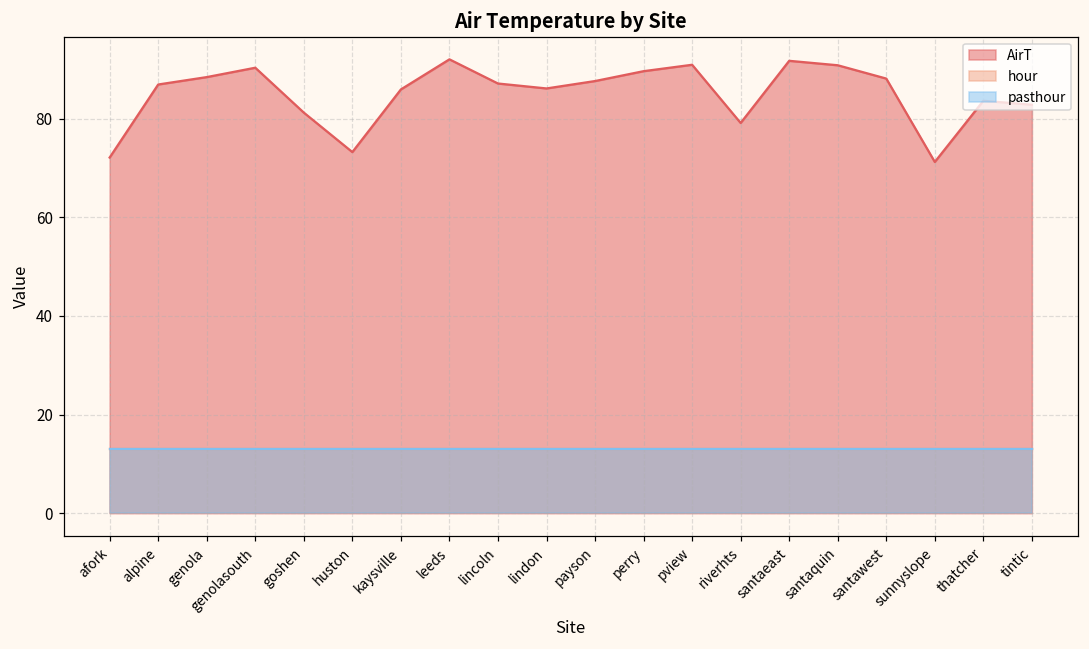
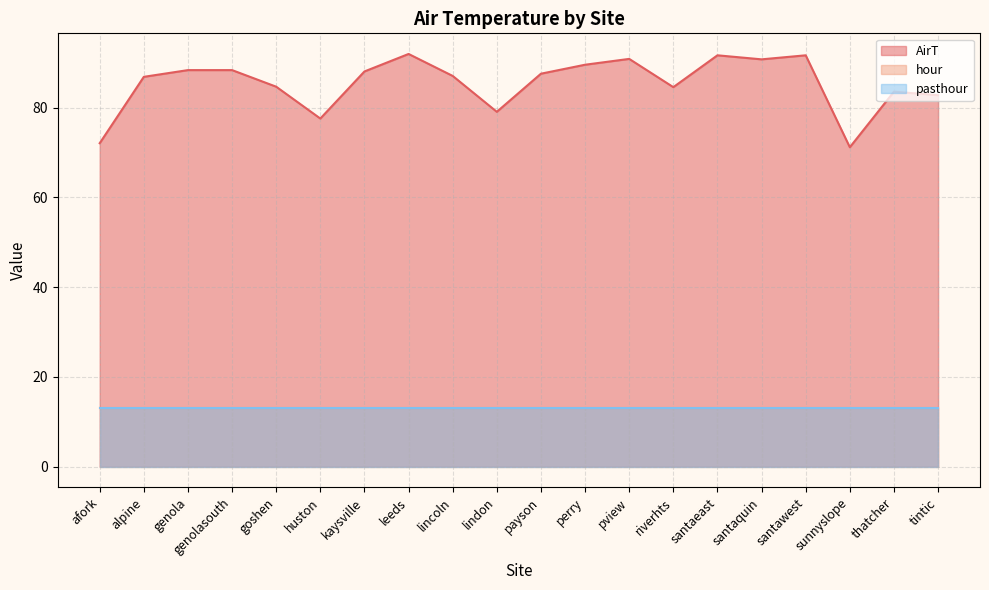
AirT, genolasouth: 90 -> 88
AirT, goshen: 81 -> 85
AirT, huston: 73 -> 78
AirT, kaysville: 86 -> 88
AirT, lindon: 86 -> 79
AirT, riverhts: 79 -> 85
AirT, santawest: 88 -> 92
